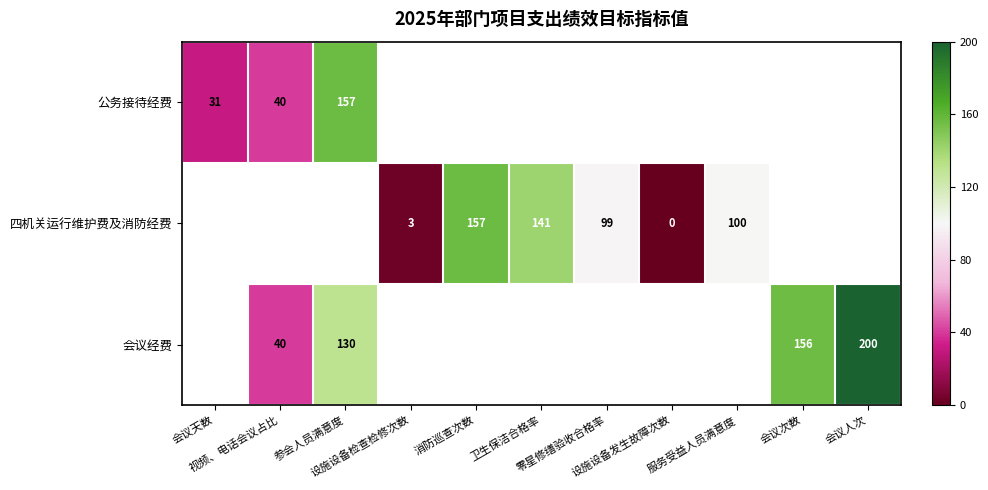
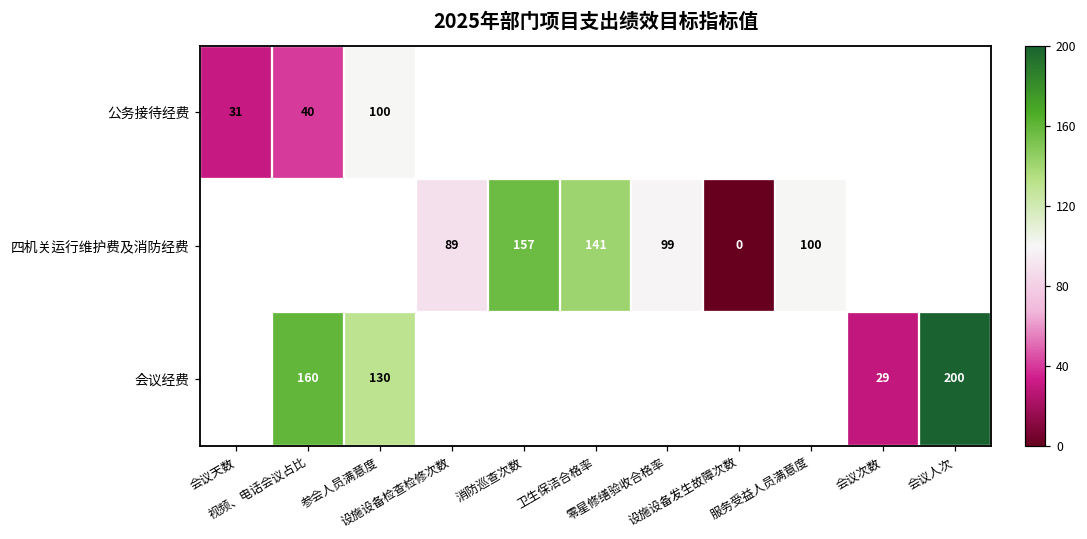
公务接待经费, 参会人员满意度: 157 -> 100
四机关运行维护费及消防经费, 设施设备检查检修次数: 3 -> 89
会议经费, 视频、电话会议占比: 40 -> 160
会议经费, 会议次数: 156 -> 29
